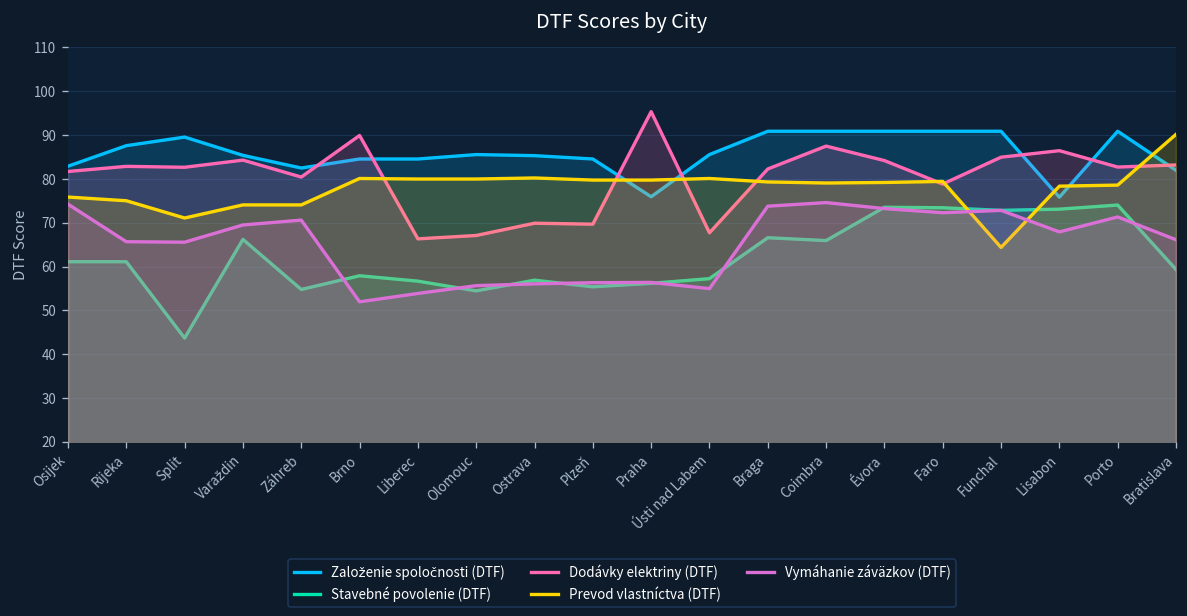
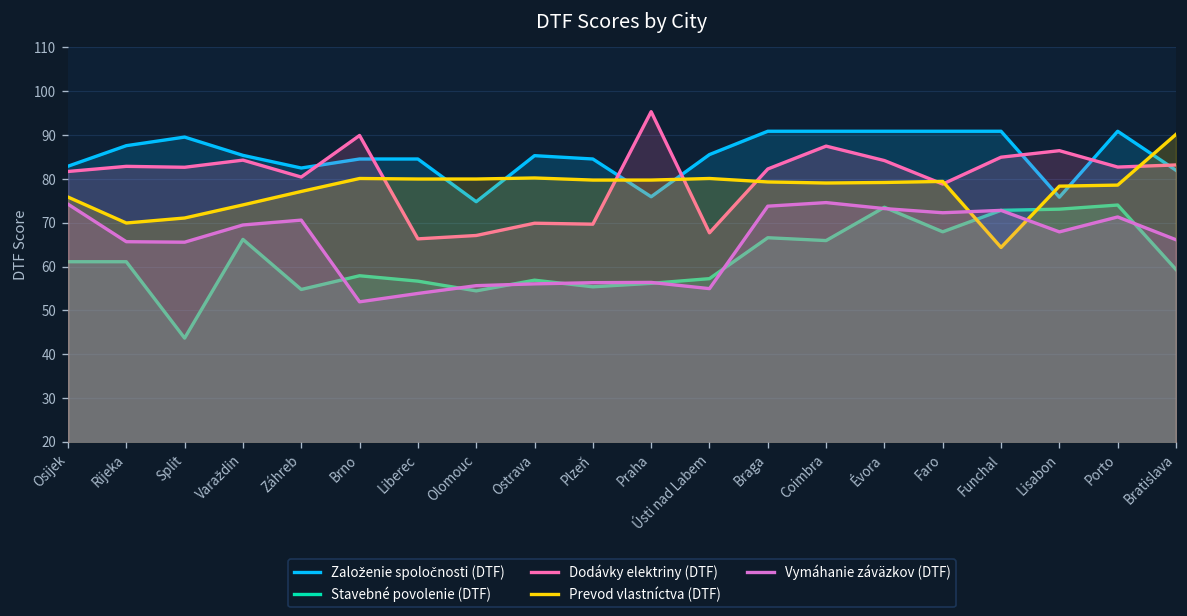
Prevod vlastníctva (DTF), Rijeka: 75 -> 70
Prevod vlastníctva (DTF), Záhreb: 74 -> 77
Založenie spoločnosti (DTF), Olomouc: 86 -> 75
Stavebné povolenie (DTF), Faro: 73 -> 68
